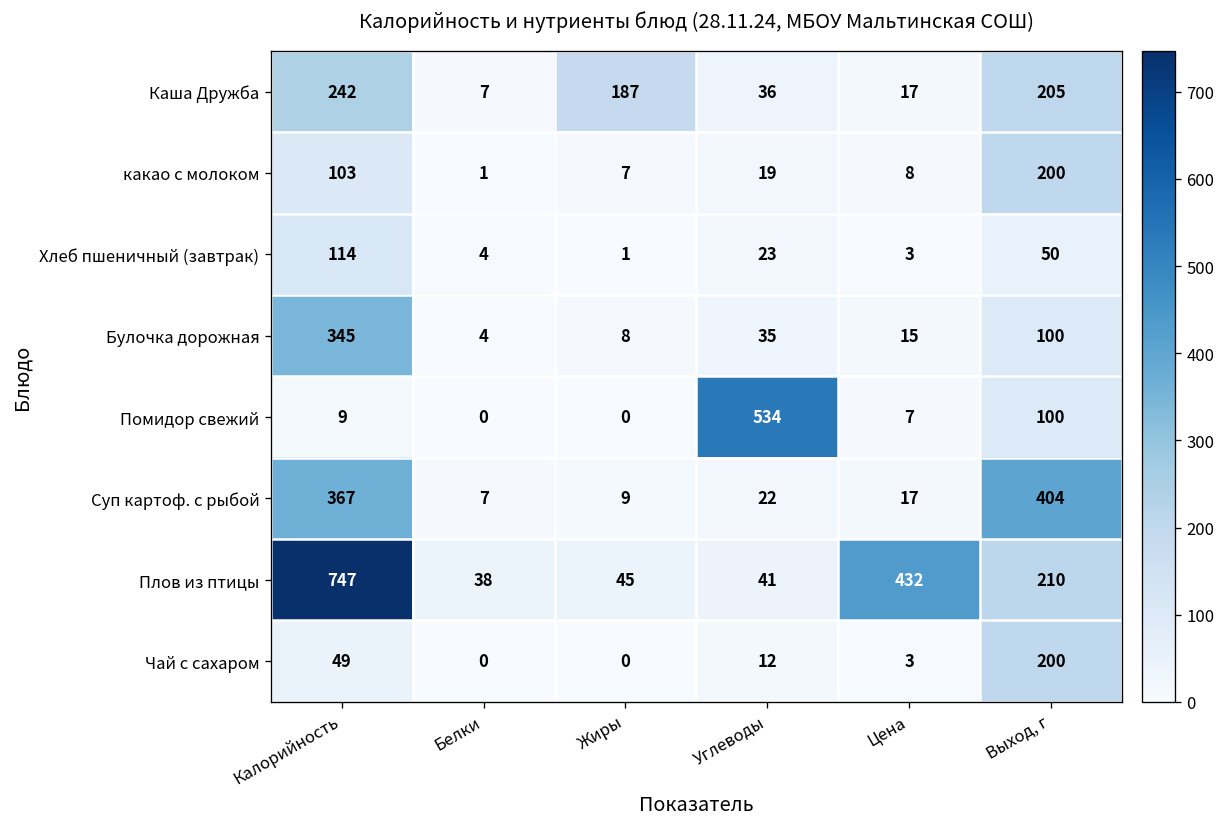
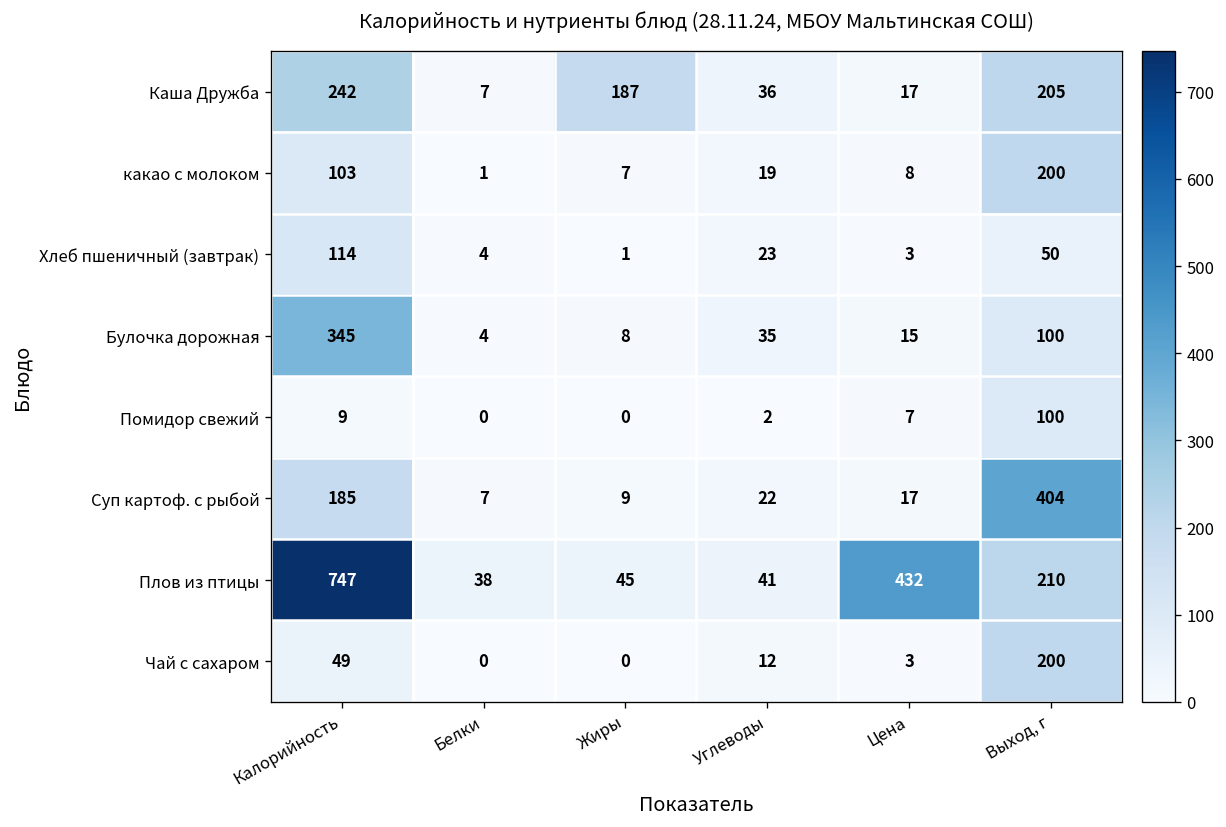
Помидор свежий, Углеводы: 534 -> 2
Суп картоф. с рыбой, Калорийность: 367 -> 185
